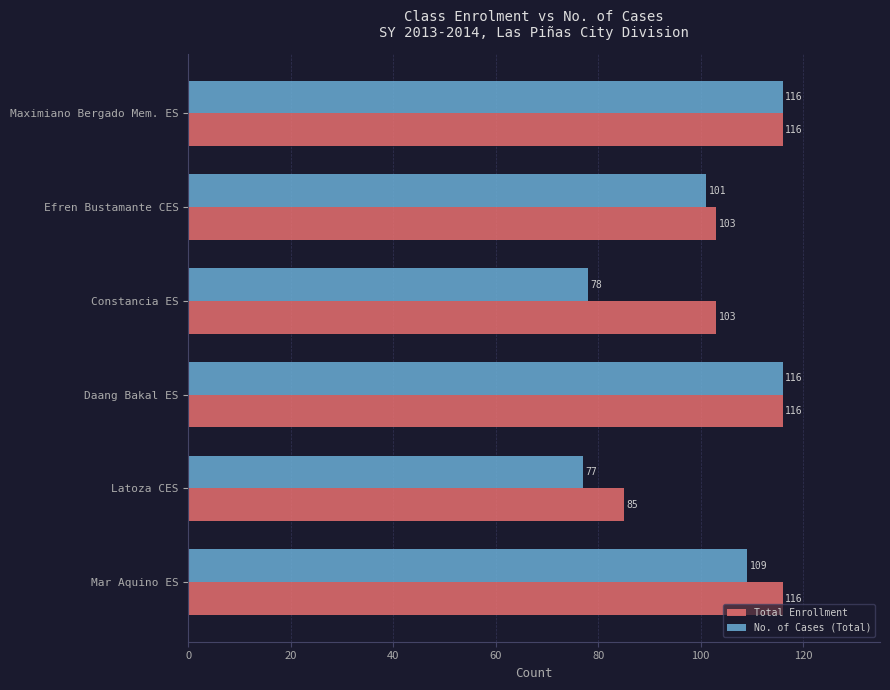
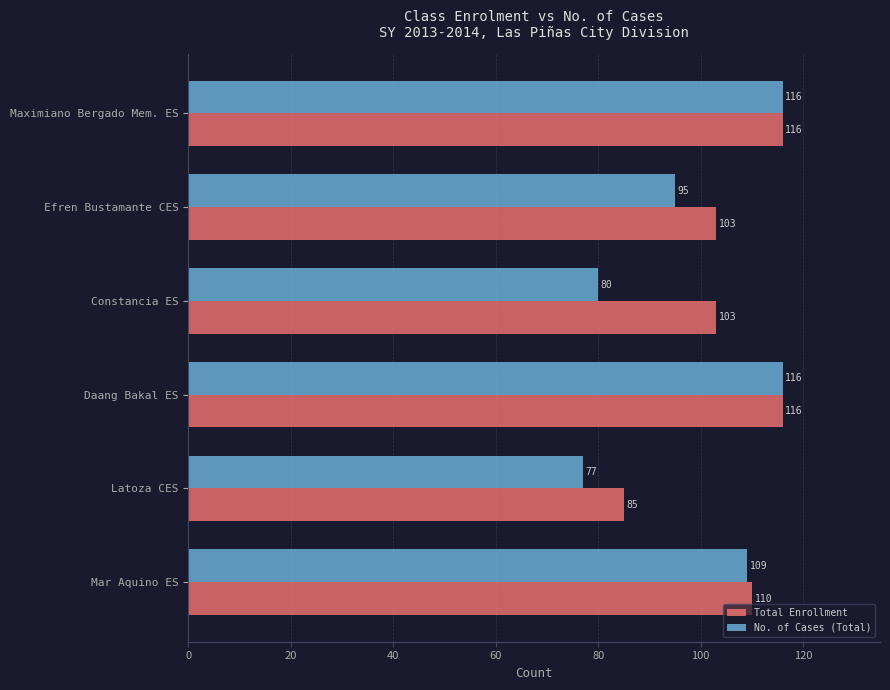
No. of Cases (Total), Efren Bustamante CES: 101 -> 95
No. of Cases (Total), Constancia ES: 78 -> 80
Total Enrollment, Mar Aquino ES: 116 -> 110
